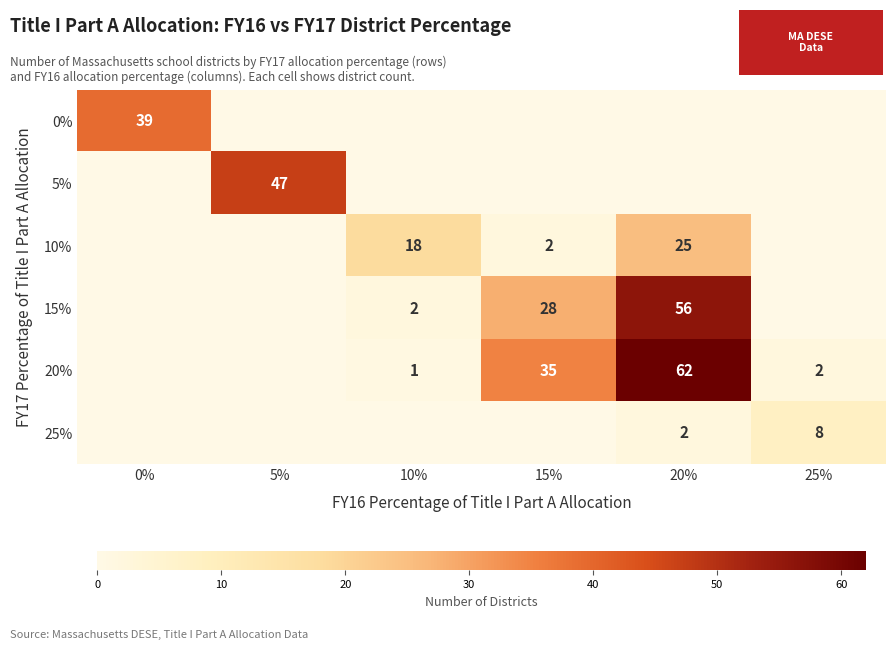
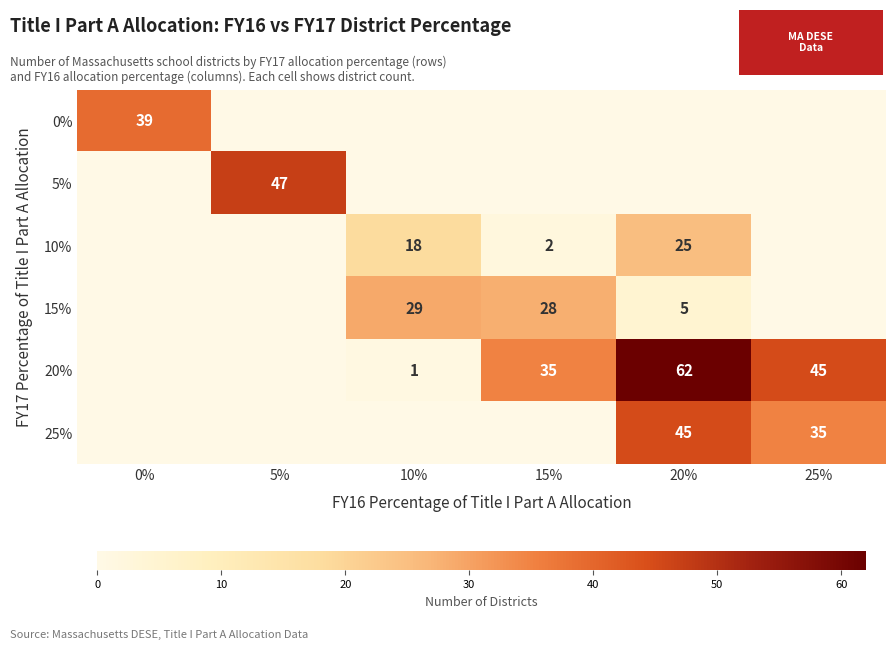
15%, 10%: 2 -> 29
15%, 20%: 56 -> 5
20%, 25%: 2 -> 45
25%, 20%: 2 -> 45
25%, 25%: 8 -> 35
